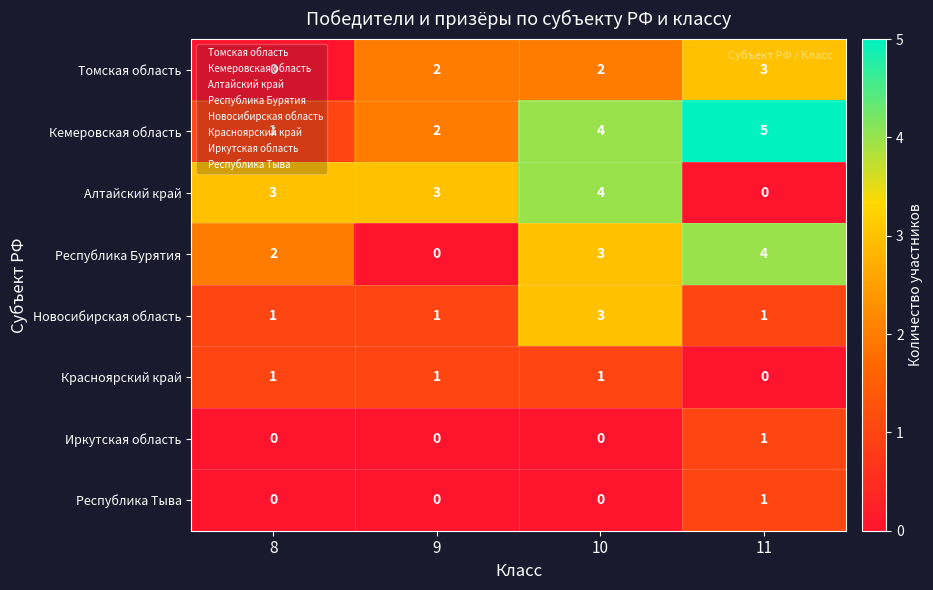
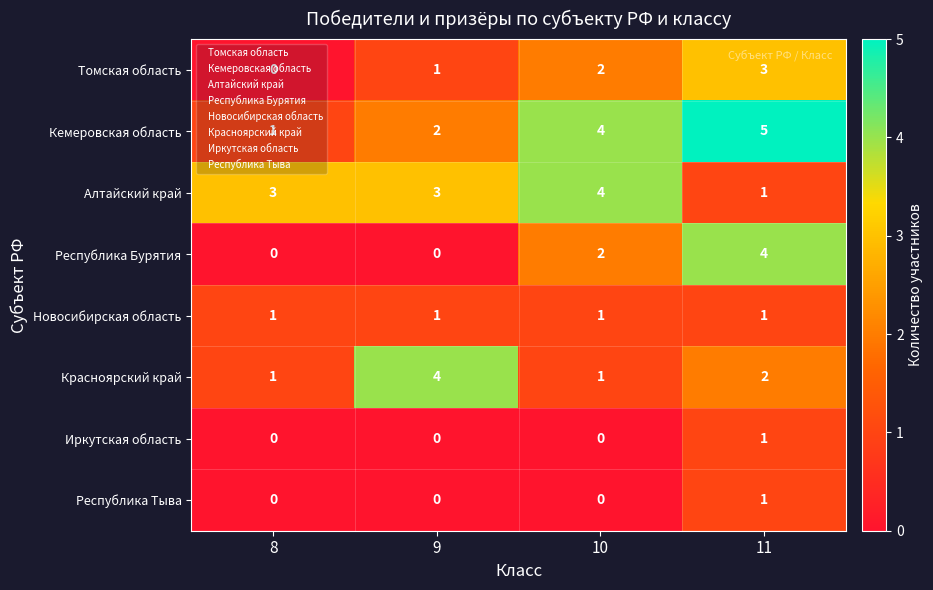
Томская область, 9: 2 -> 1
Алтайский край, 11: 0 -> 1
Республика Бурятия, 8: 2 -> 0
Республика Бурятия, 10: 3 -> 2
Новосибирская область, 10: 3 -> 1
Красноярский край, 9: 1 -> 4
Красноярский край, 11: 0 -> 2
